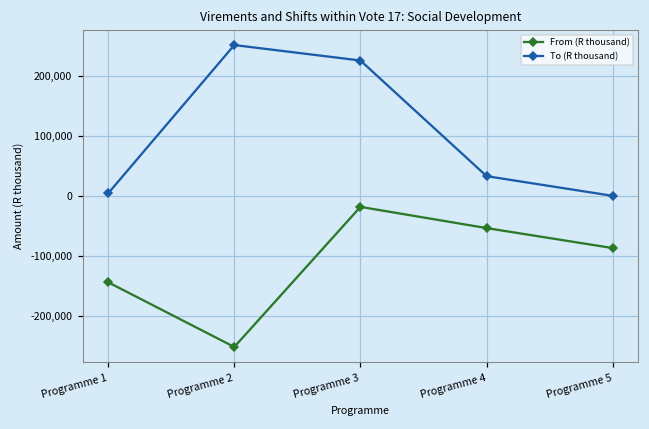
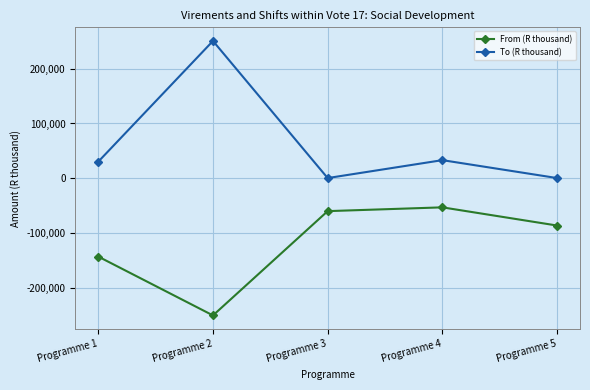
To (R thousand), Programme 1: 0 -> 30,000
From (R thousand), Programme 3: -20,000 -> -60,000
To (R thousand), Programme 3: 230,000 -> 0
